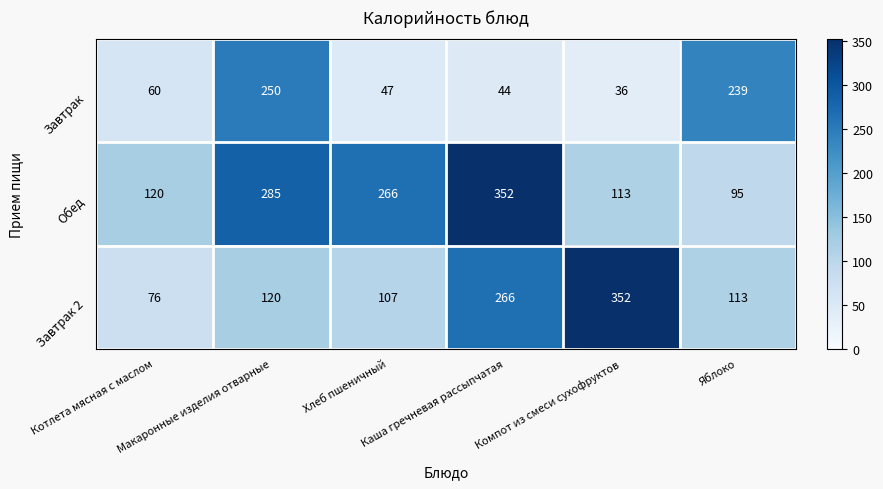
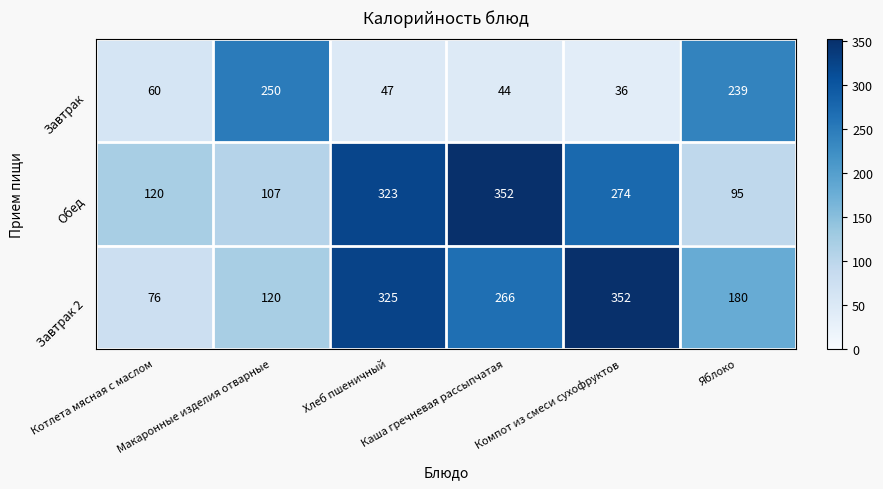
Обед, Макаронные изделия отварные: 285 -> 107
Обед, Хлеб пшеничный: 266 -> 323
Обед, Компот из смеси сухофруктов: 113 -> 274
Завтрак 2, Хлеб пшеничный: 107 -> 325
Завтрак 2, Яблоко: 113 -> 180
